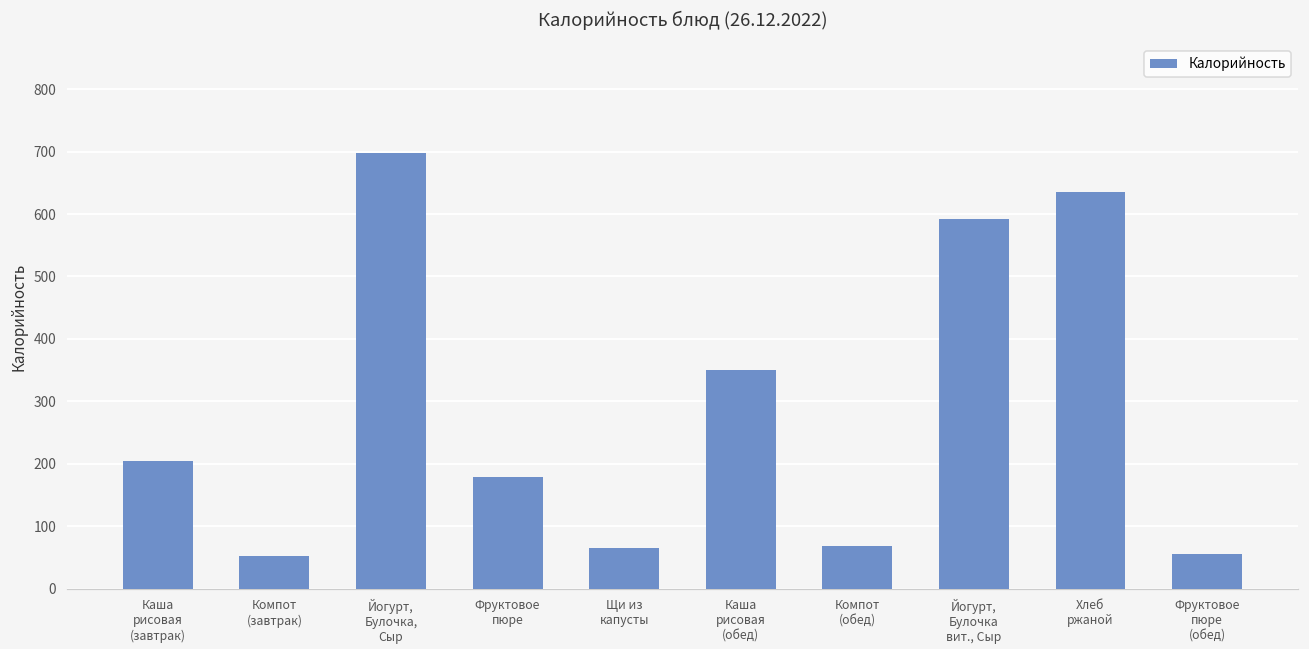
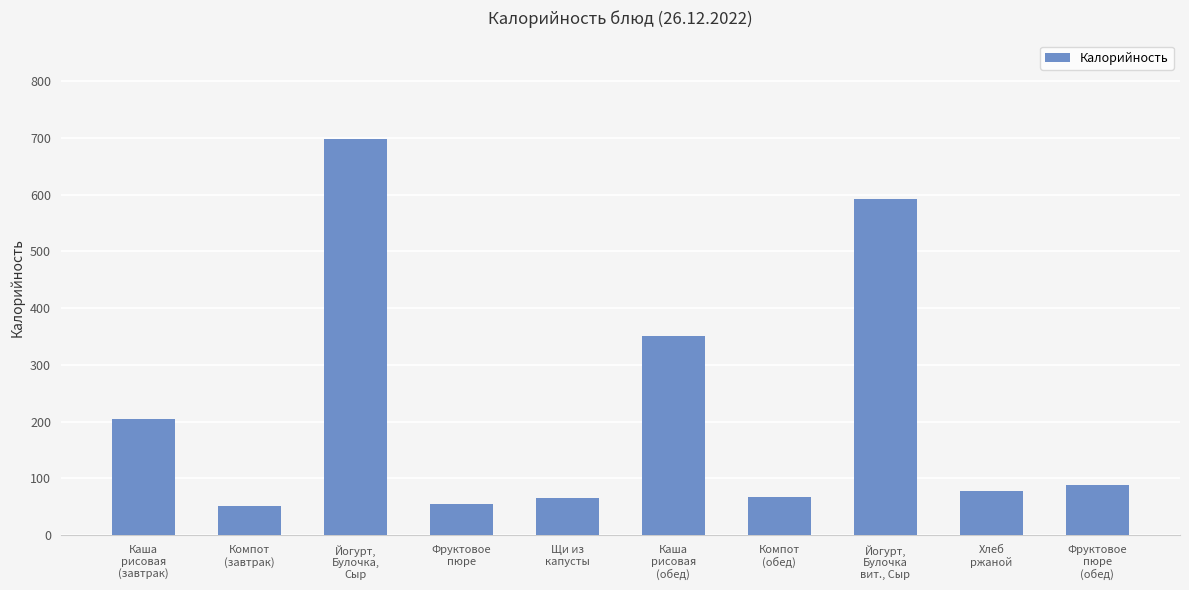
Фруктовое пюре: 180 -> 60
Хлеб ржаной: 640 -> 80
Фруктовое пюре (обед): 60 -> 90
